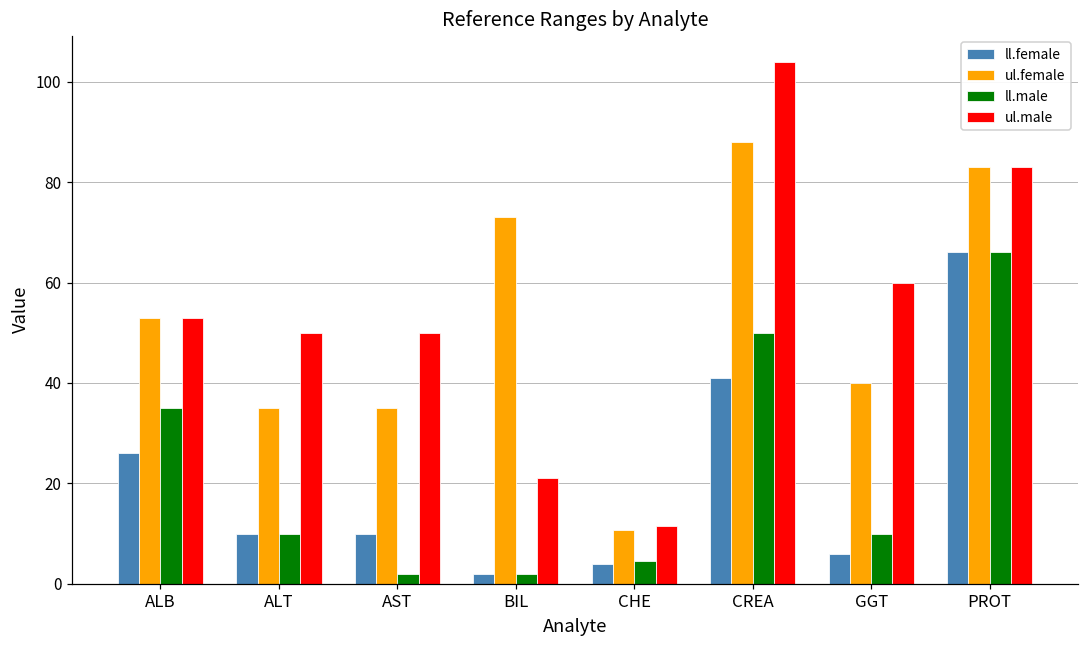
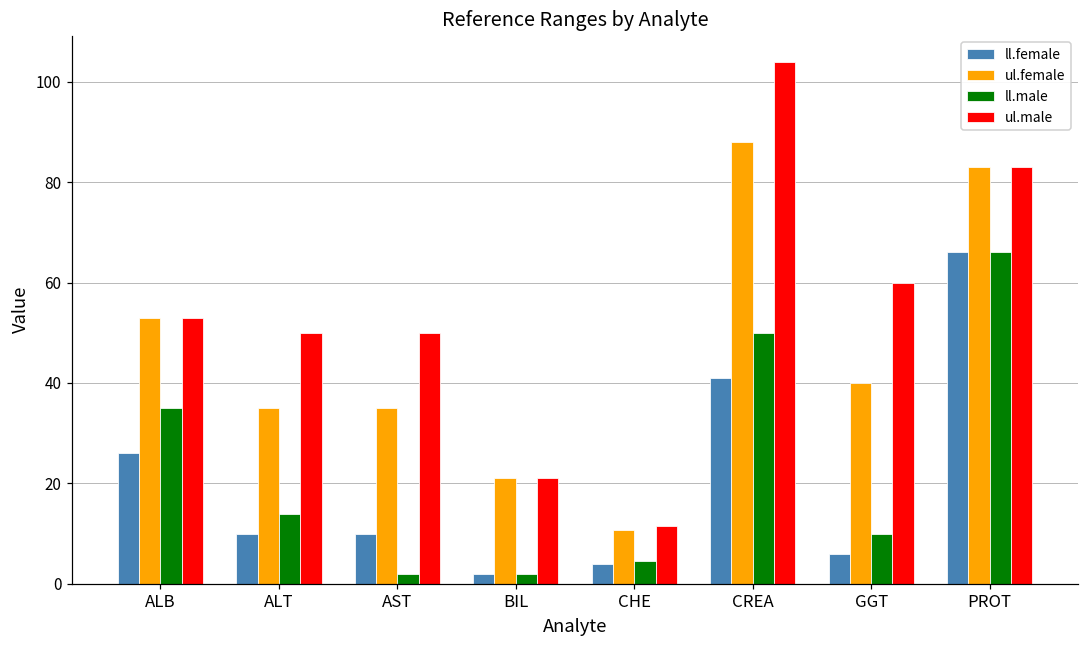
ll.male, ALT: 10 -> 14
ul.female, BIL: 73 -> 21
